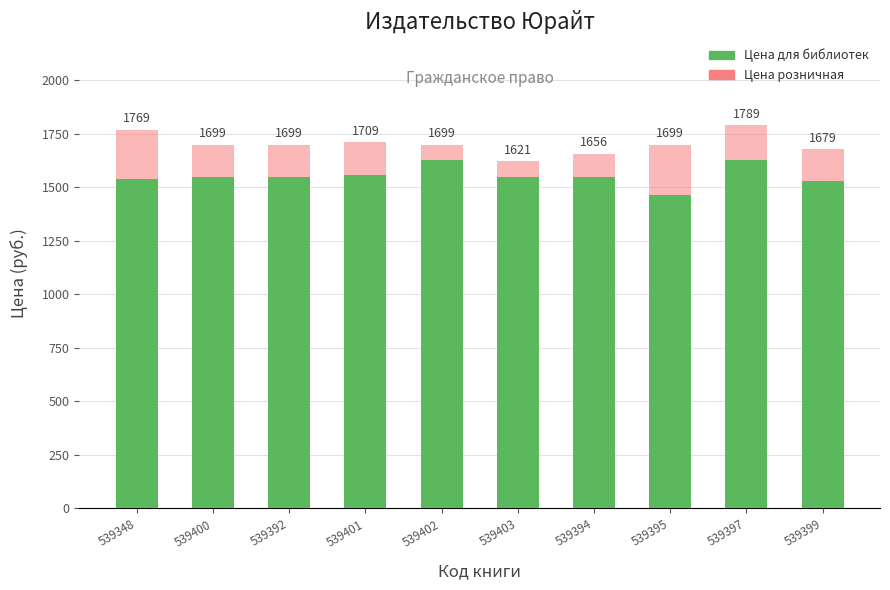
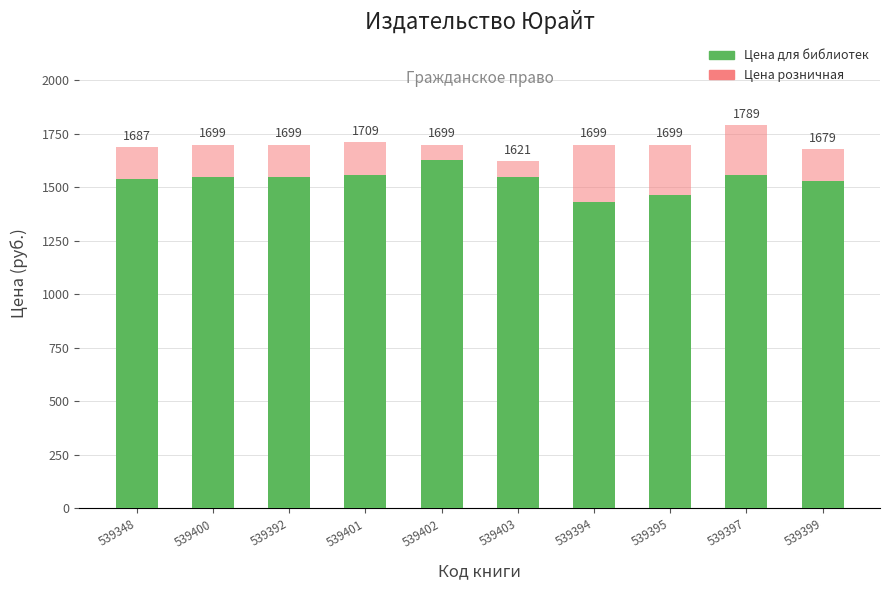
Цена розничная, 539348: 1769 -> 1687
Цена для библиотек, 539394: 1550 -> 1430
Цена розничная, 539394: 1656 -> 1699
Цена для библиотек, 539397: 1630 -> 1560
